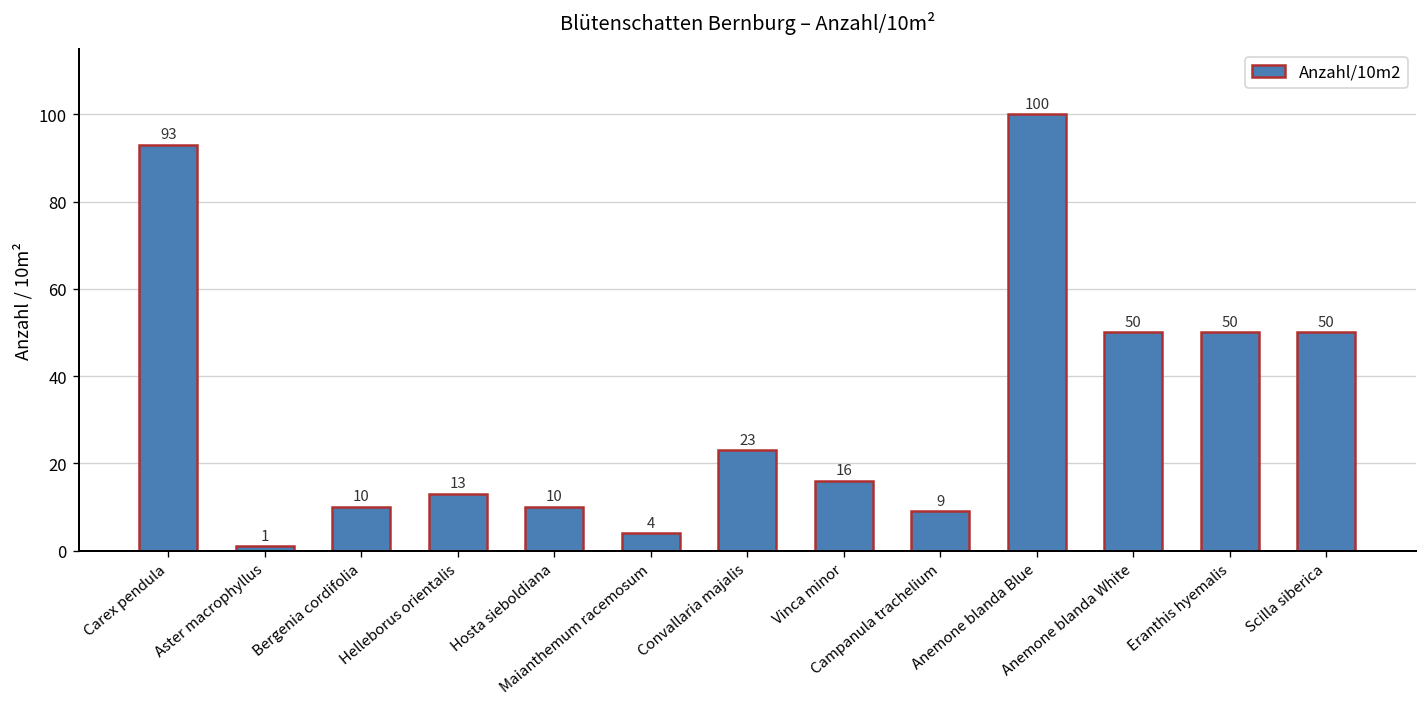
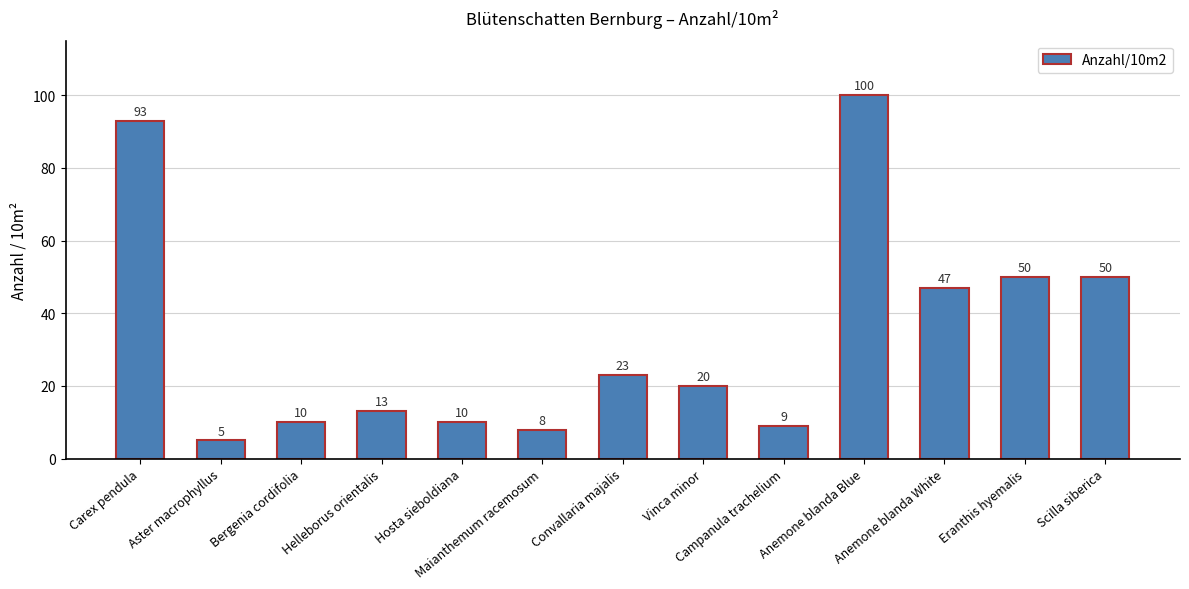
Aster macrophyllus: 1 -> 5
Maianthemum racemosum: 4 -> 8
Vinca minor: 16 -> 20
Anemone blanda White: 50 -> 47
